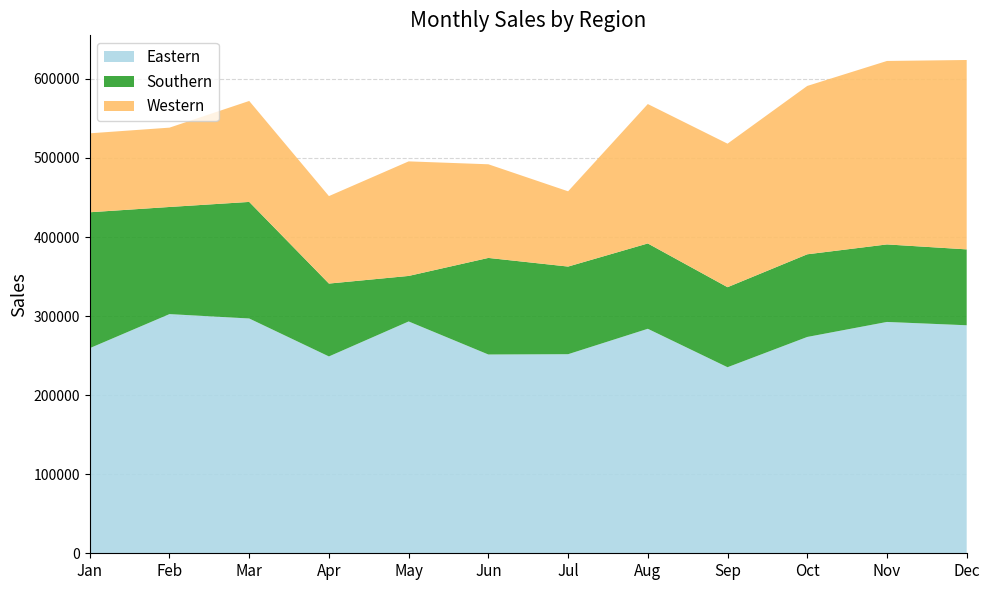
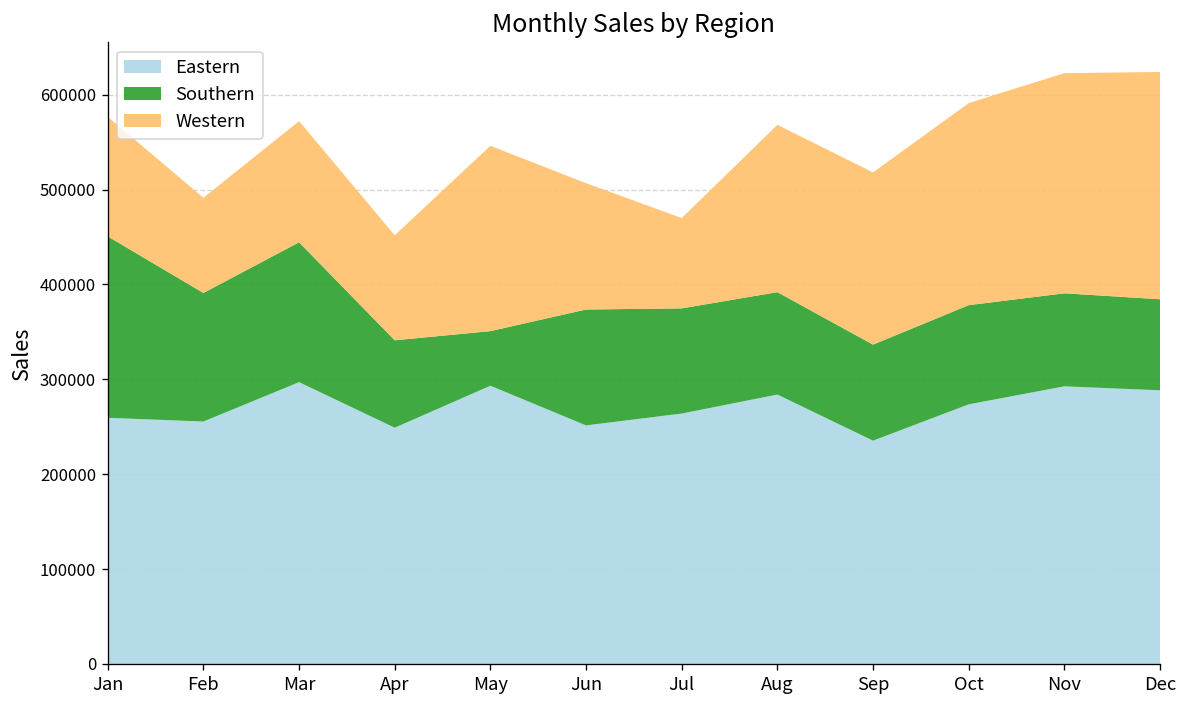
Southern, Jan: 170000 -> 190000
Western, Jan: 100000 -> 130000
Eastern, Feb: 300000 -> 260000
Western, May: 140000 -> 200000
Western, Jun: 120000 -> 130000
Eastern, Jul: 250000 -> 260000
